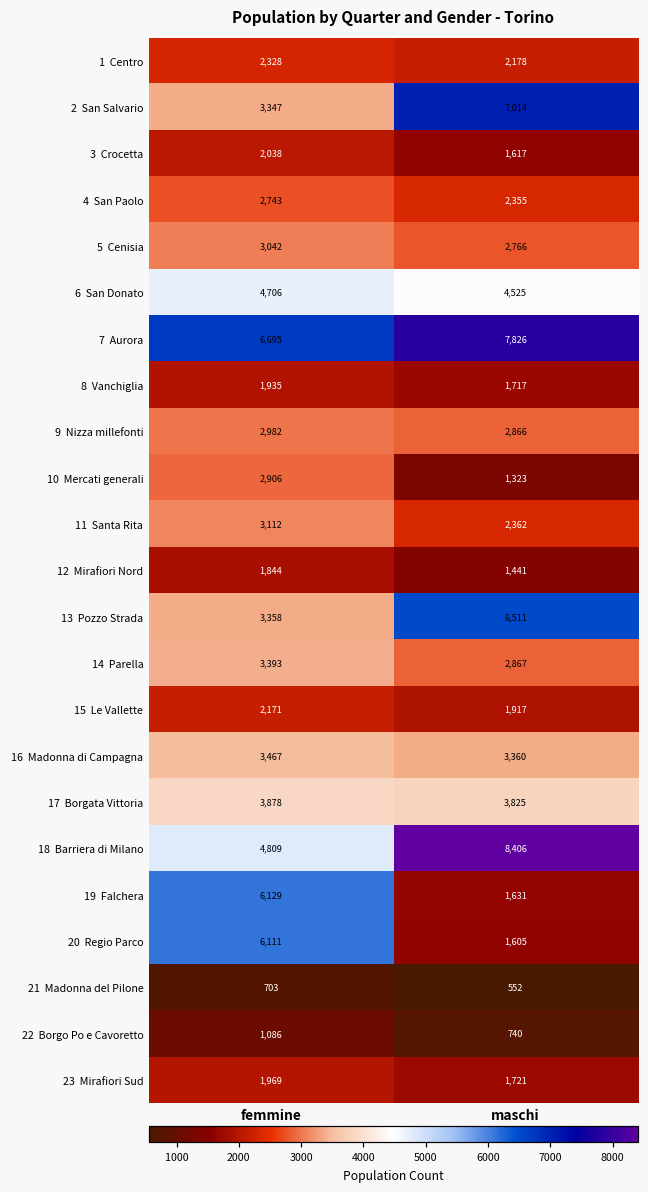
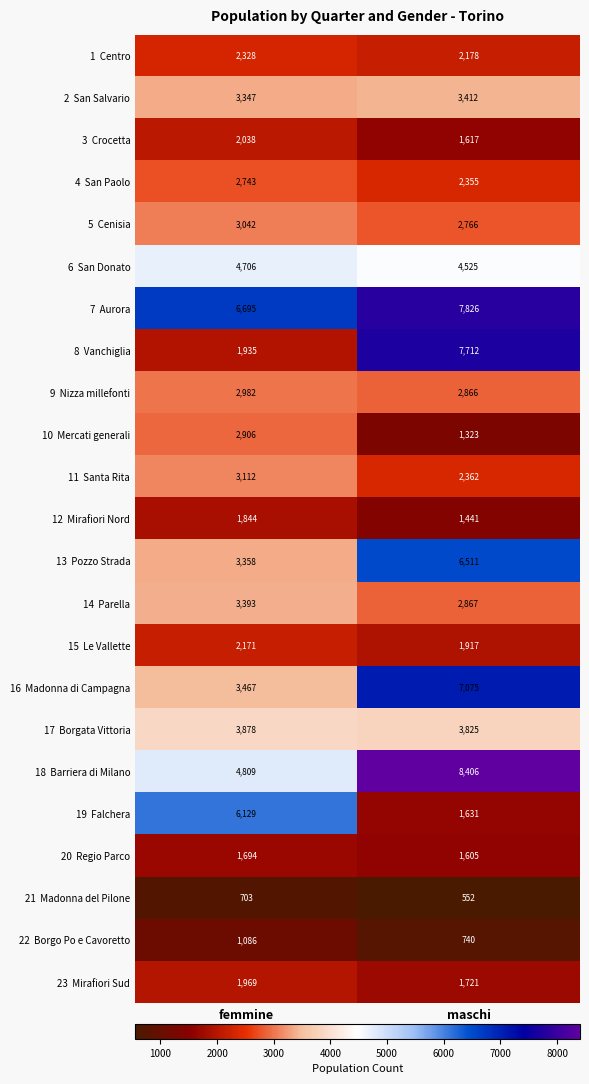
2 San Salvario, maschi: 7,014 -> 3,412
8 Vanchiglia, maschi: 1,717 -> 7,712
16 Madonna di Campagna, maschi: 3,360 -> 7,075
20 Regio Parco, femmine: 6,111 -> 1,694
